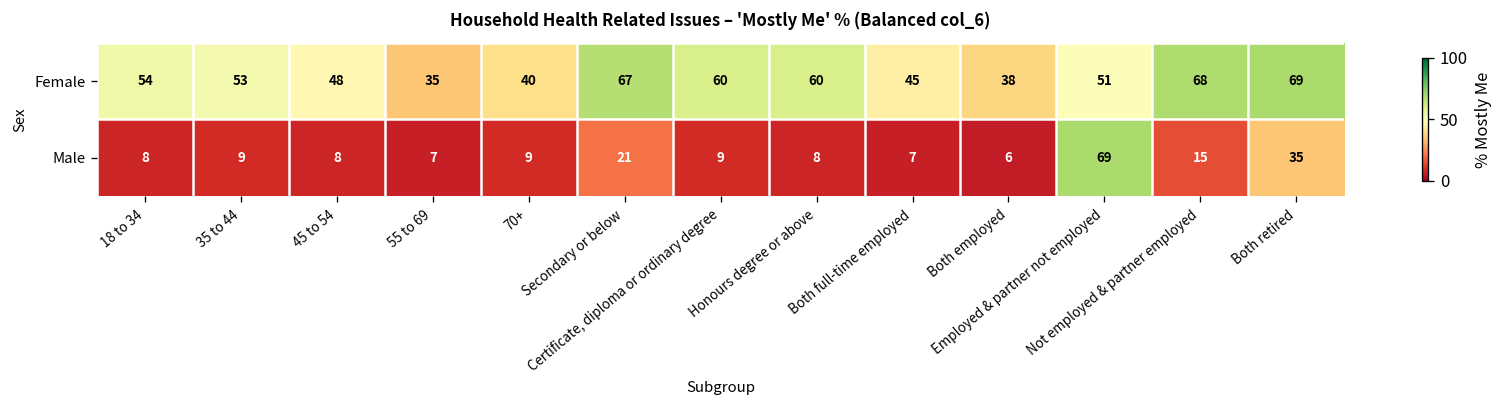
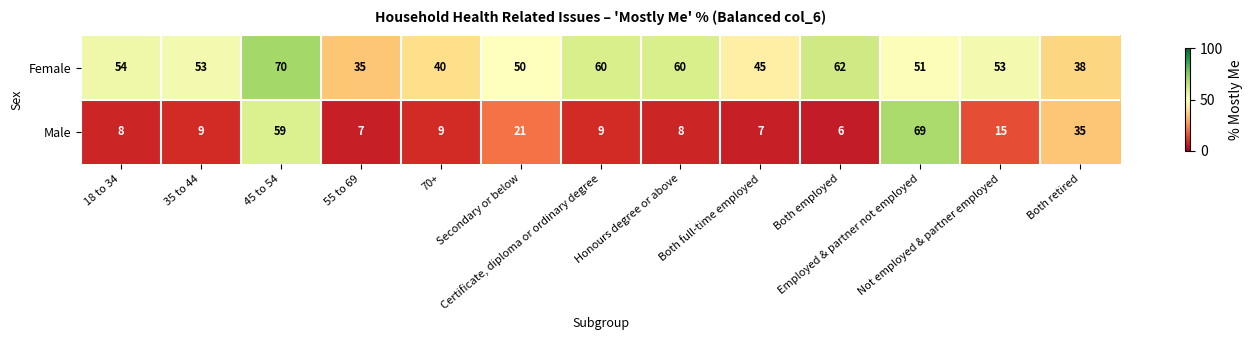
Female, 45 to 54: 48 -> 70
Female, Secondary or below: 67 -> 50
Female, Both employed: 38 -> 62
Female, Not employed & partner employed: 68 -> 53
Female, Both retired: 69 -> 38
Male, 45 to 54: 8 -> 59
